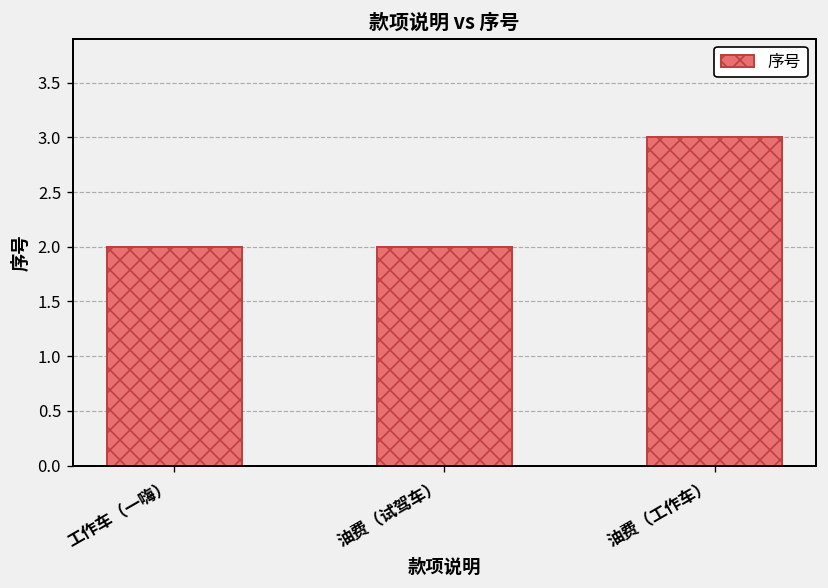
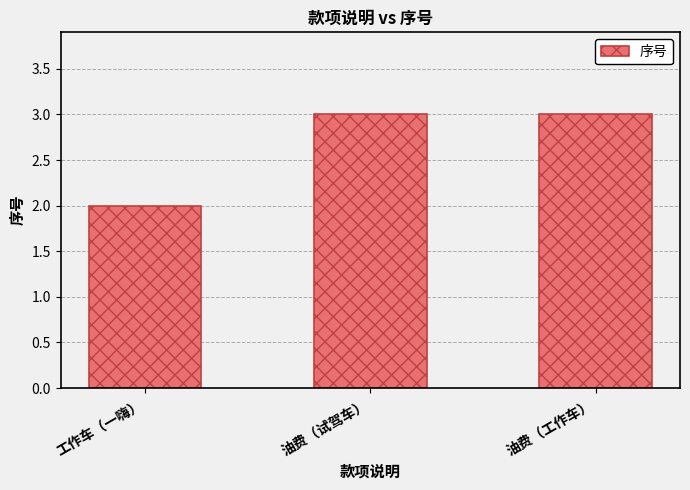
油费（试驾车）: 2 -> 3
